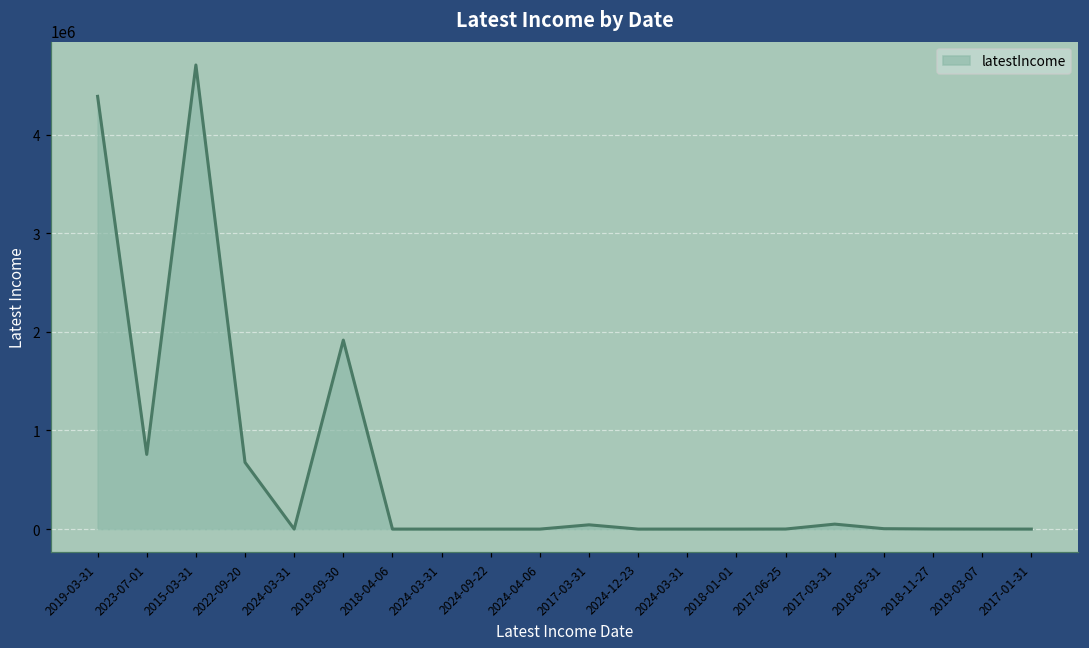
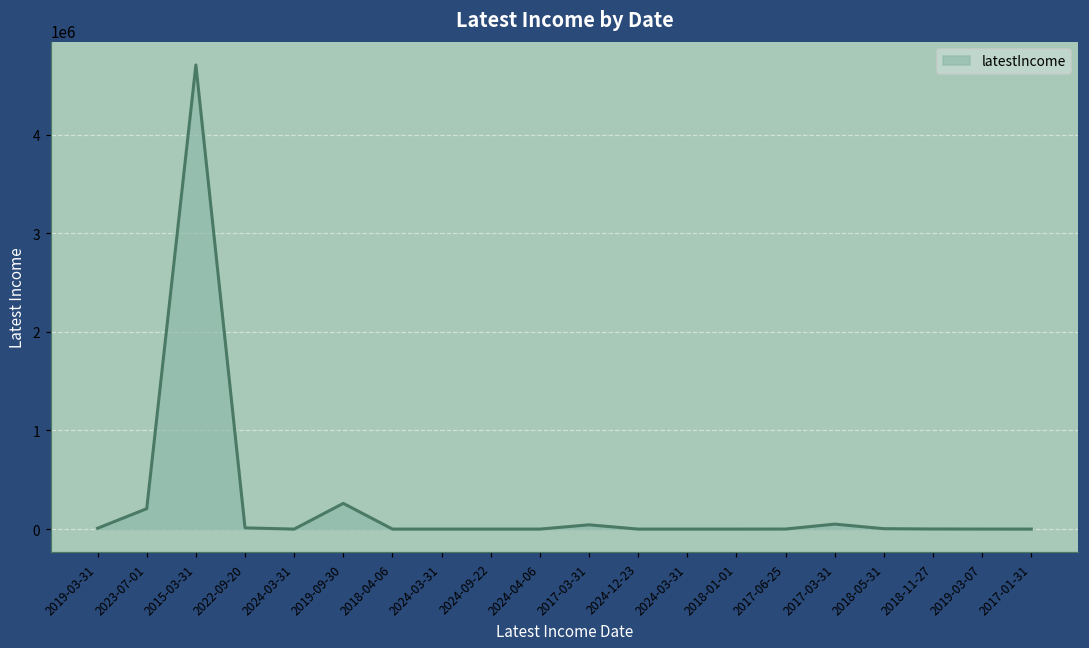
2019-03-31: 4400000 -> 0
2023-07-01: 800000 -> 200000
2022-09-20: 700000 -> 0
2019-09-30: 1900000 -> 300000
